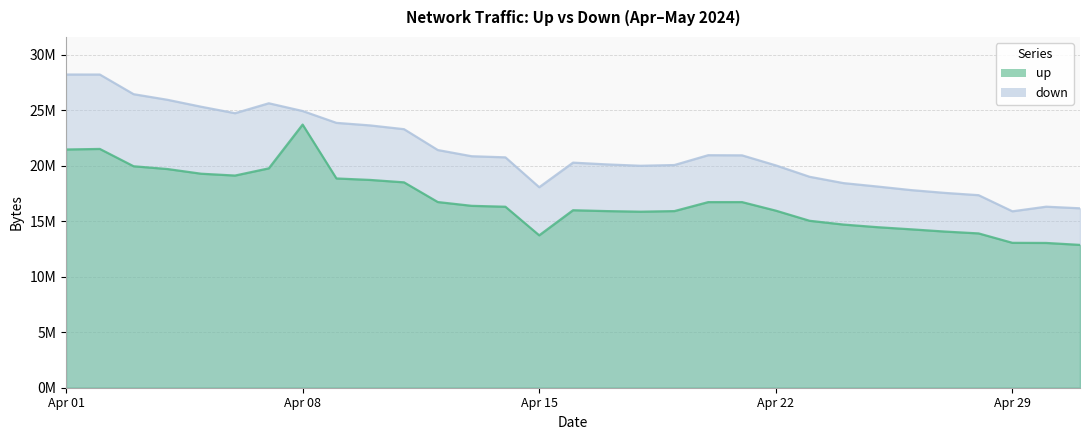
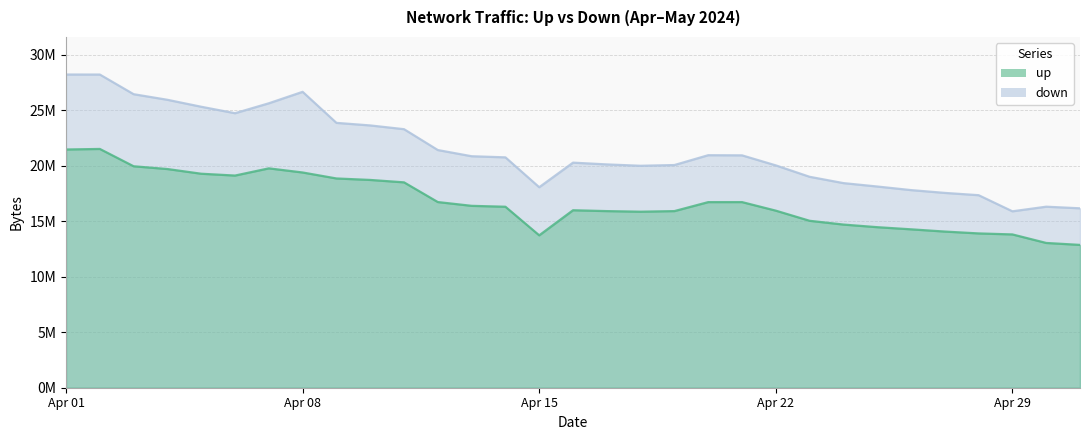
down, Apr 08: 24900000 -> 26600000
up, Apr 08: 23700000 -> 19400000
up, Apr 29: 13000000 -> 13800000
